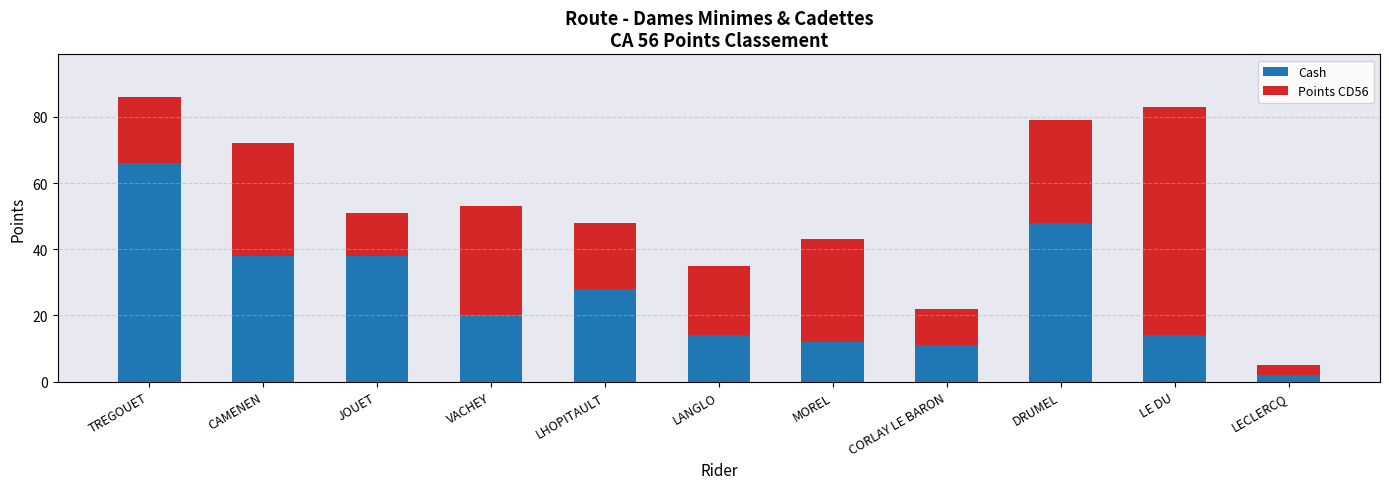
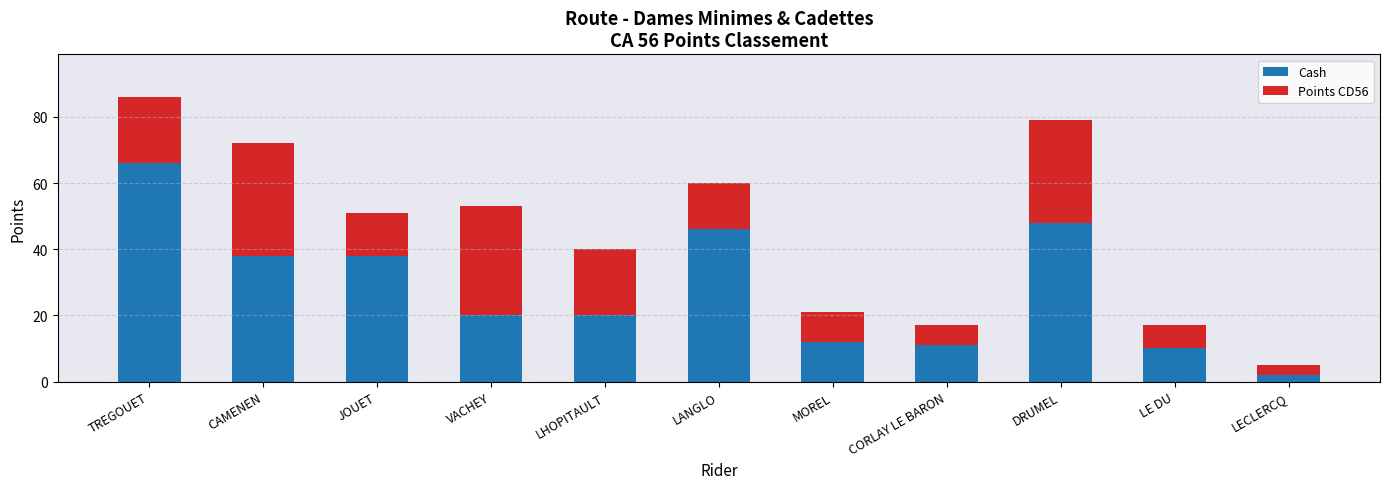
Cash, LHOPITAULT: 28 -> 20
Cash, LANGLO: 14 -> 46
Points CD56, LANGLO: 21 -> 14
Points CD56, MOREL: 31 -> 9
Points CD56, CORLAY LE BARON: 11 -> 6
Cash, LE DU: 14 -> 10
Points CD56, LE DU: 69 -> 7
